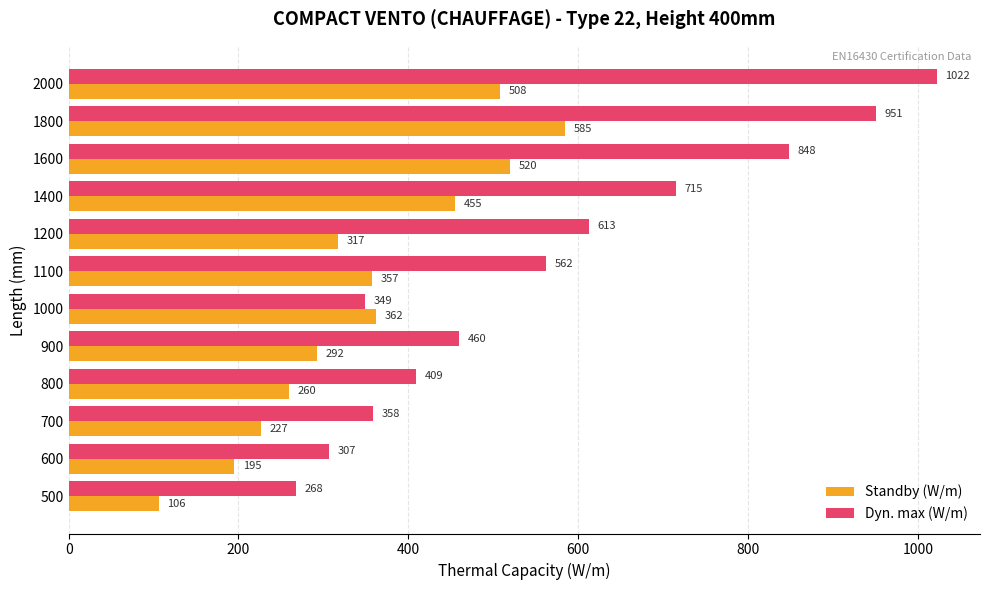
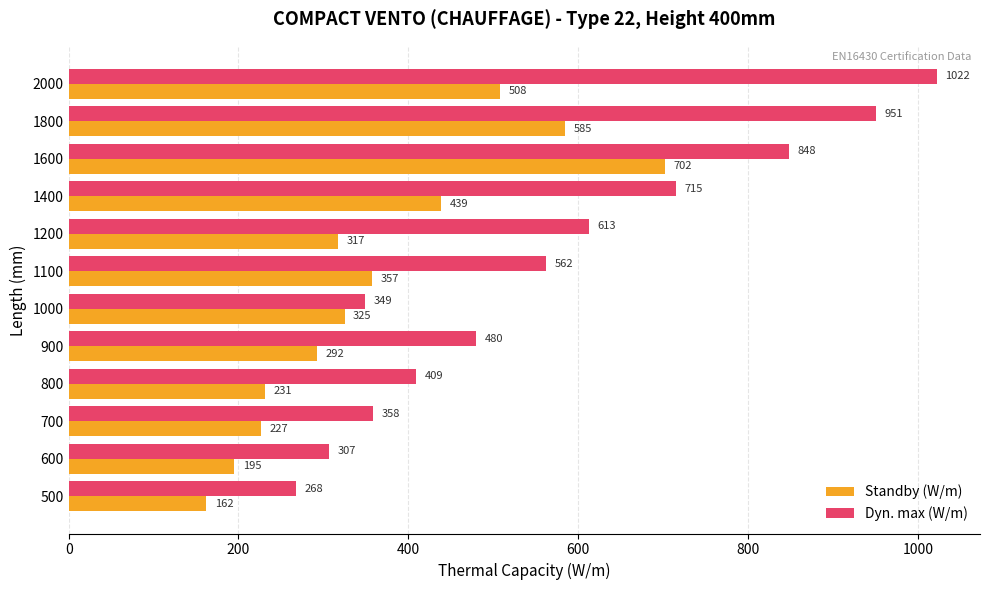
Standby (W/m), 1600: 520 -> 702
Standby (W/m), 1400: 455 -> 439
Standby (W/m), 1000: 362 -> 325
Dyn. max (W/m), 900: 460 -> 480
Standby (W/m), 800: 260 -> 231
Standby (W/m), 500: 106 -> 162
